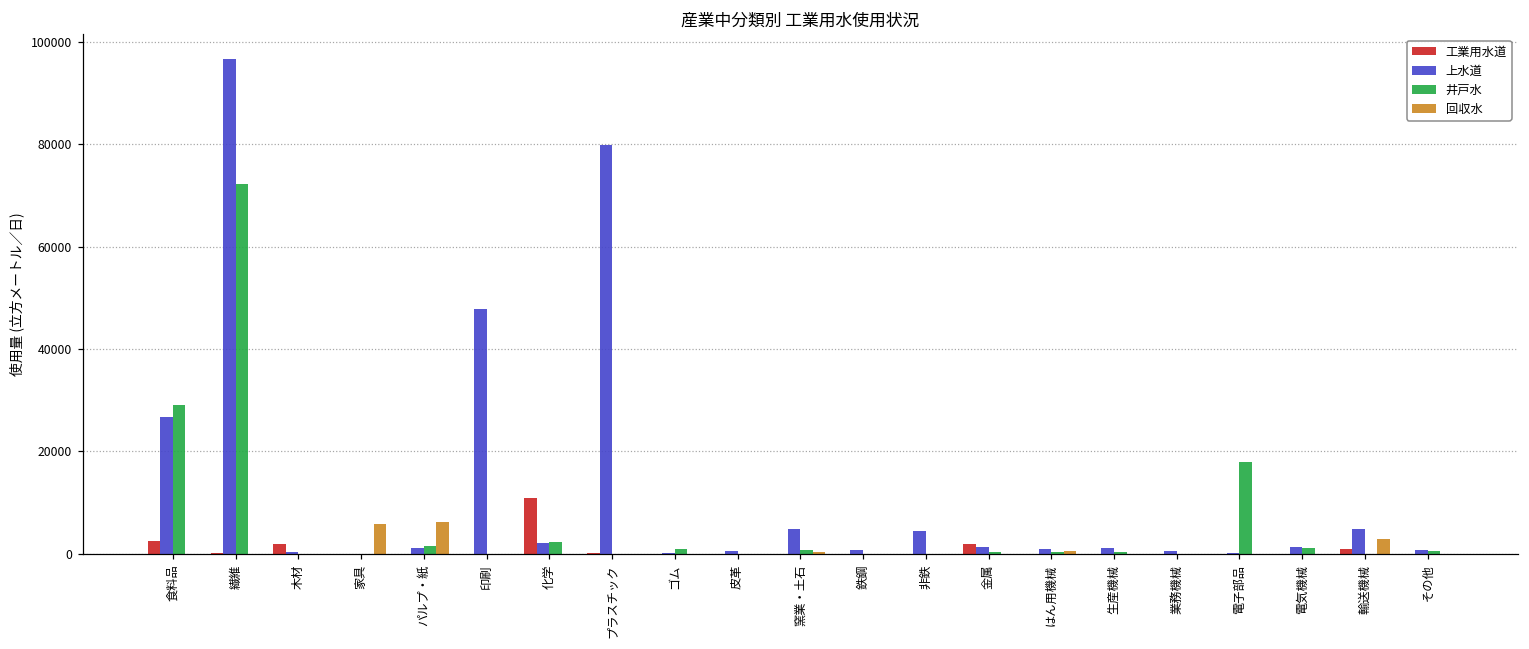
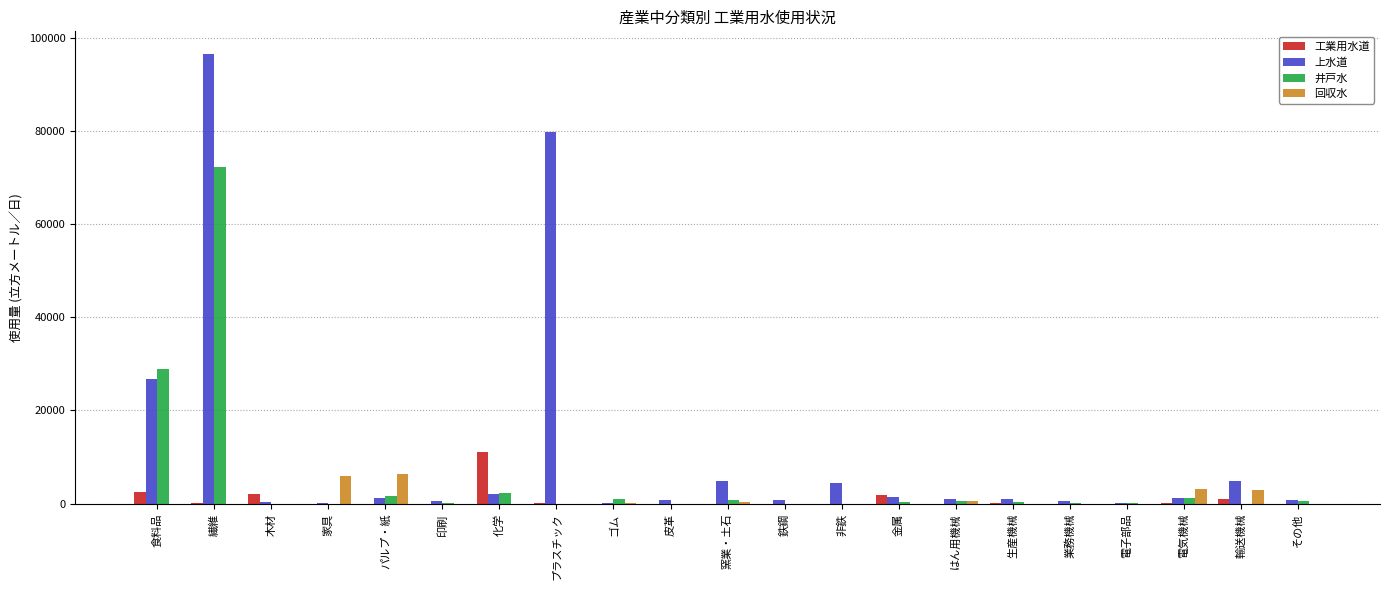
上水道, 印刷: 48000 -> 0
井戸水, 電子部品: 18000 -> 0
回収水, 電気機械: 0 -> 3000
